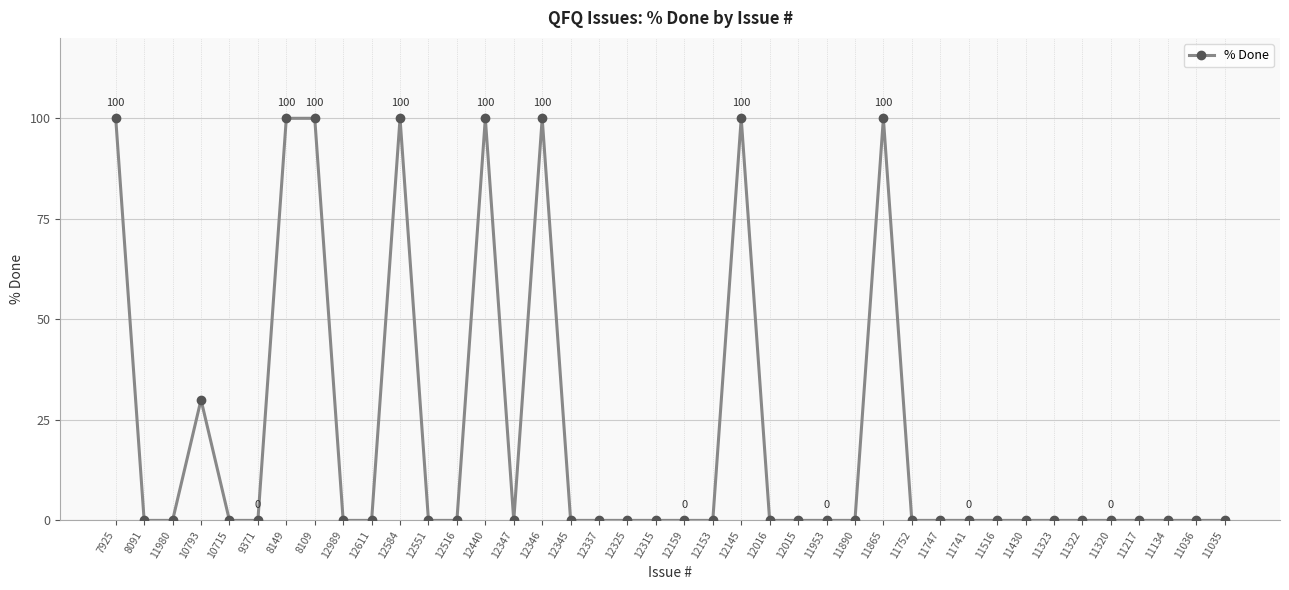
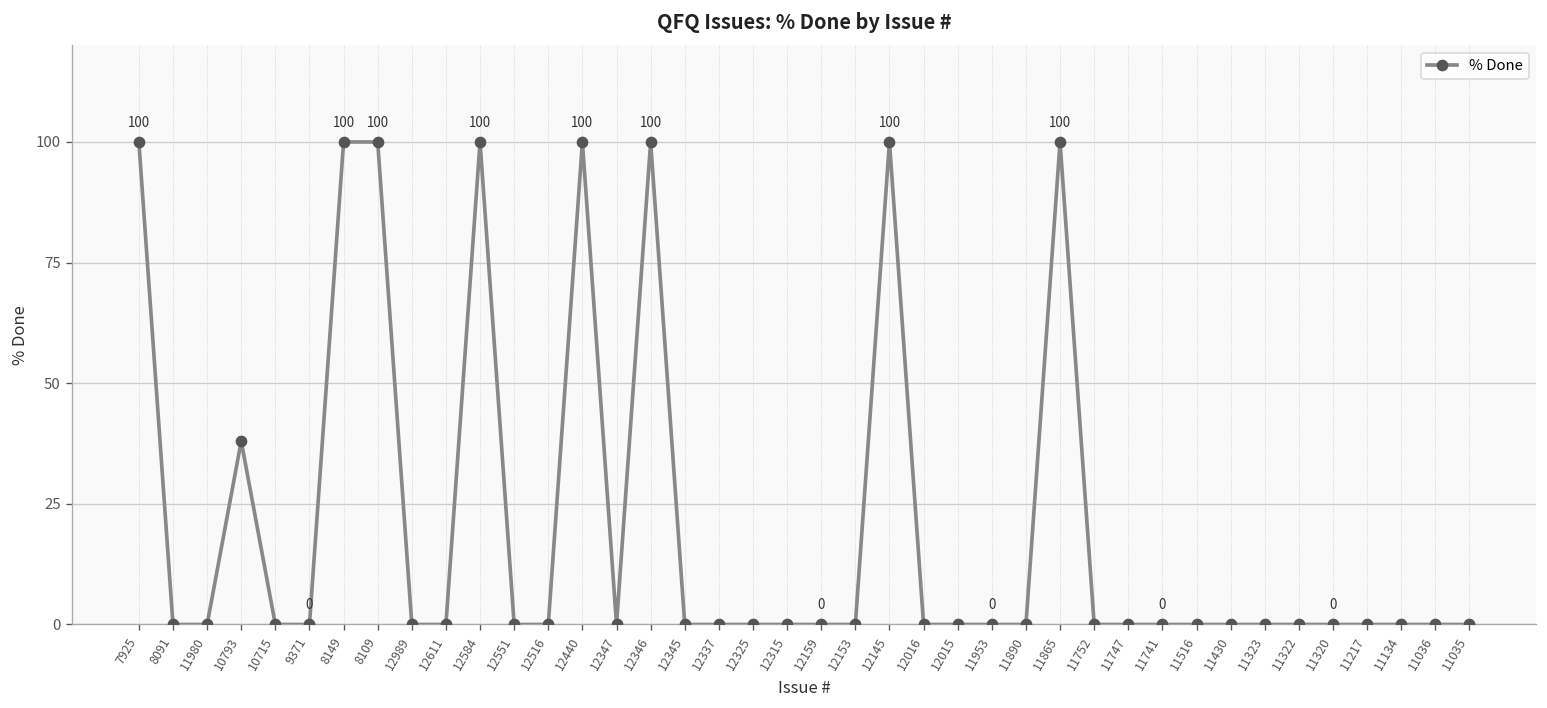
10793: 30 -> 38
